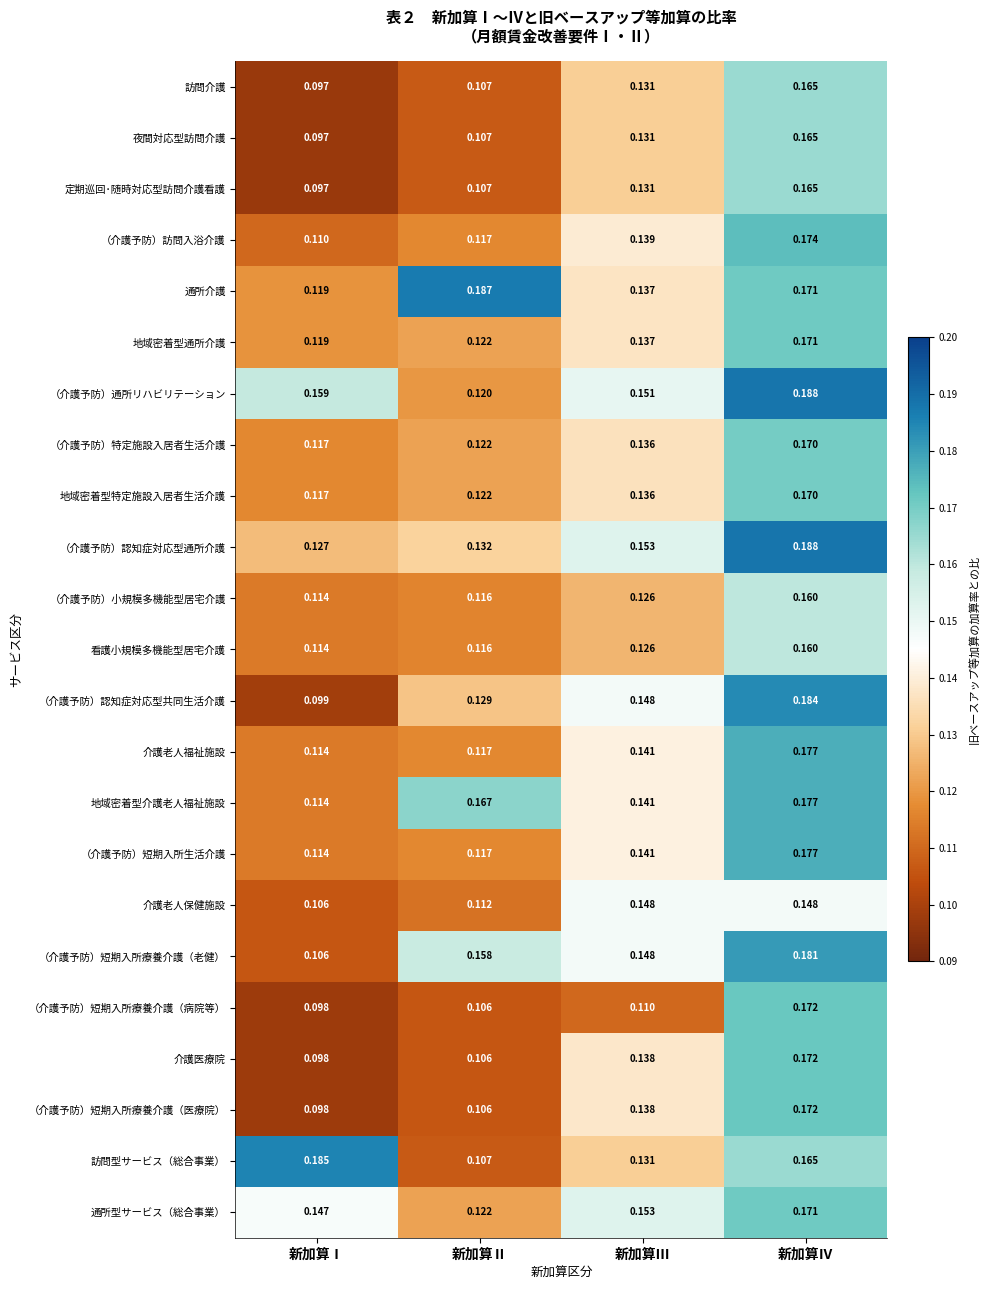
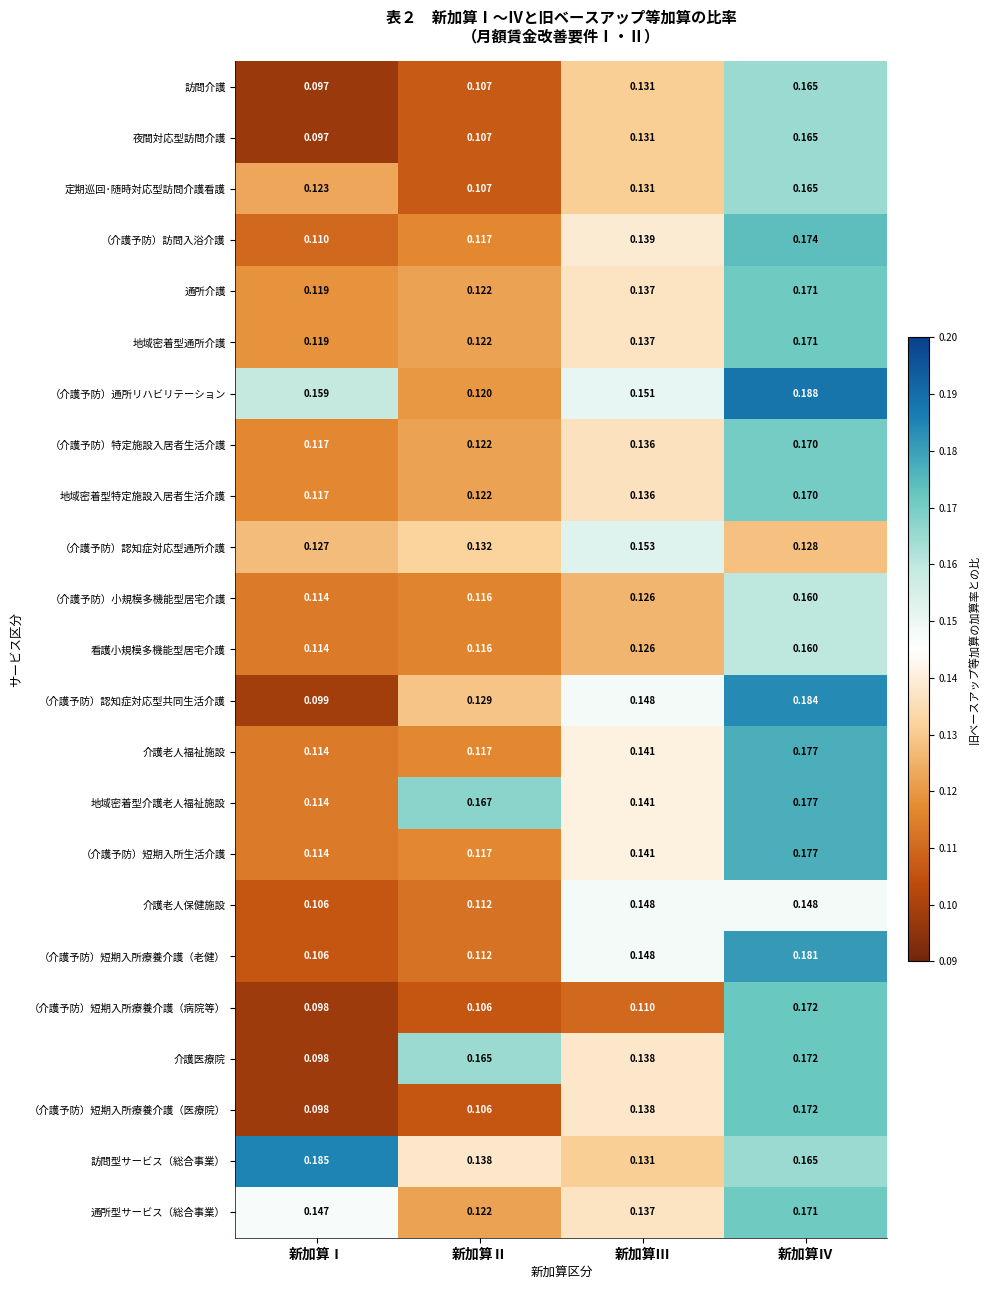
定期巡回･随時対応型訪問介護看護, 新加算Ⅰ: 0.097 -> 0.123
通所介護, 新加算Ⅱ: 0.187 -> 0.122
（介護予防）認知症対応型通所介護, 新加算Ⅳ: 0.188 -> 0.128
（介護予防）短期入所療養介護（老健）, 新加算Ⅱ: 0.158 -> 0.112
介護医療院, 新加算Ⅱ: 0.106 -> 0.165
訪問型サービス（総合事業）, 新加算Ⅱ: 0.107 -> 0.138
通所型サービス（総合事業）, 新加算Ⅲ: 0.153 -> 0.137
